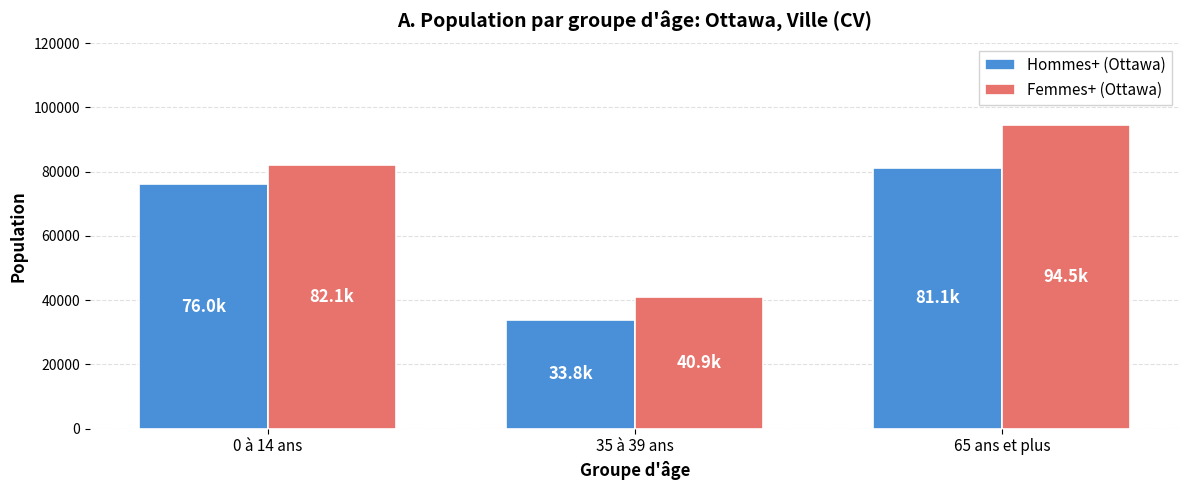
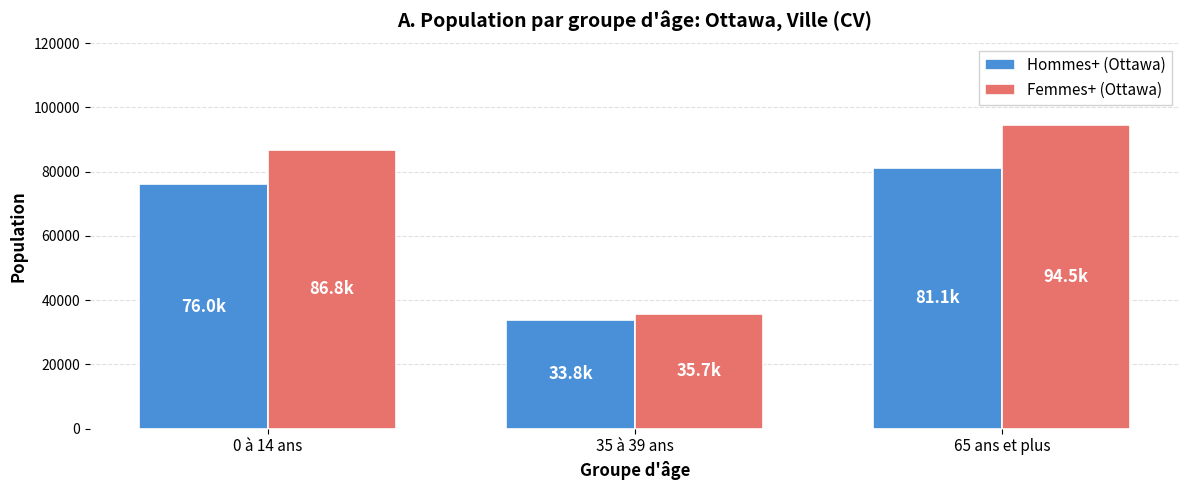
Femmes+ (Ottawa), 0 à 14 ans: 82.1k -> 86.8k
Femmes+ (Ottawa), 35 à 39 ans: 40.9k -> 35.7k
